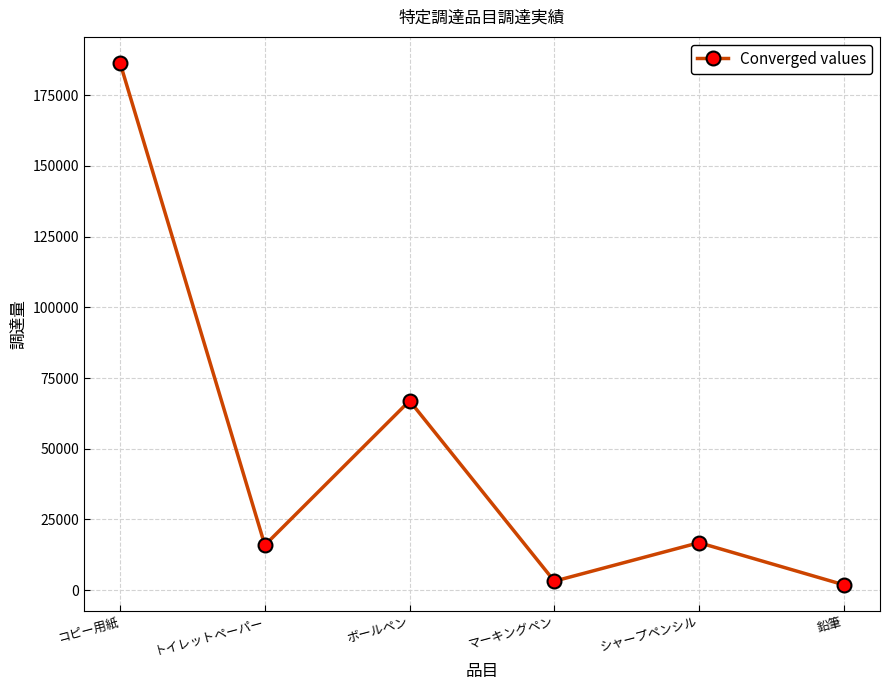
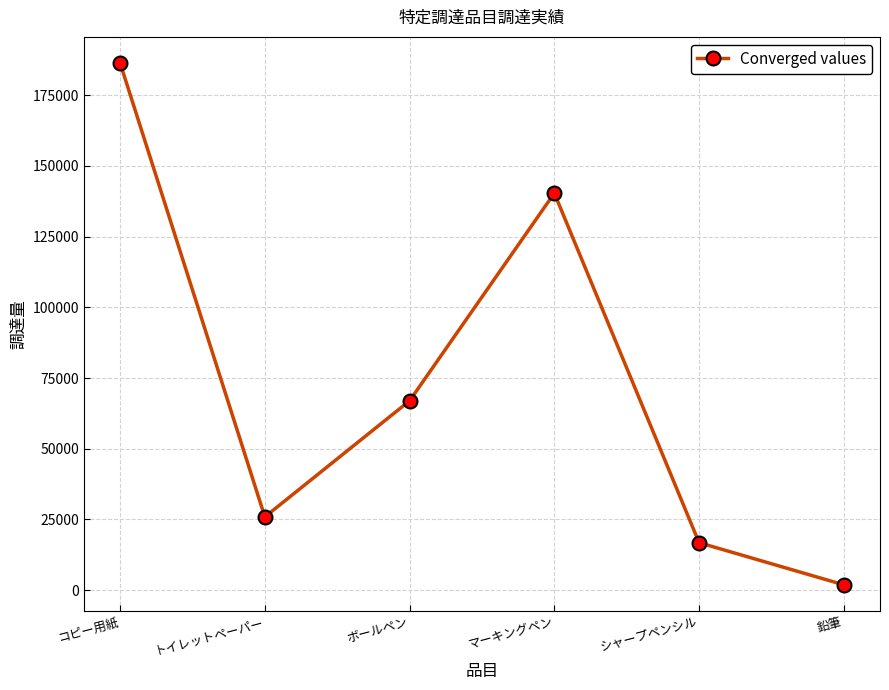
トイレットペーパー: 16000 -> 26000
マーキングペン: 3000 -> 140000
